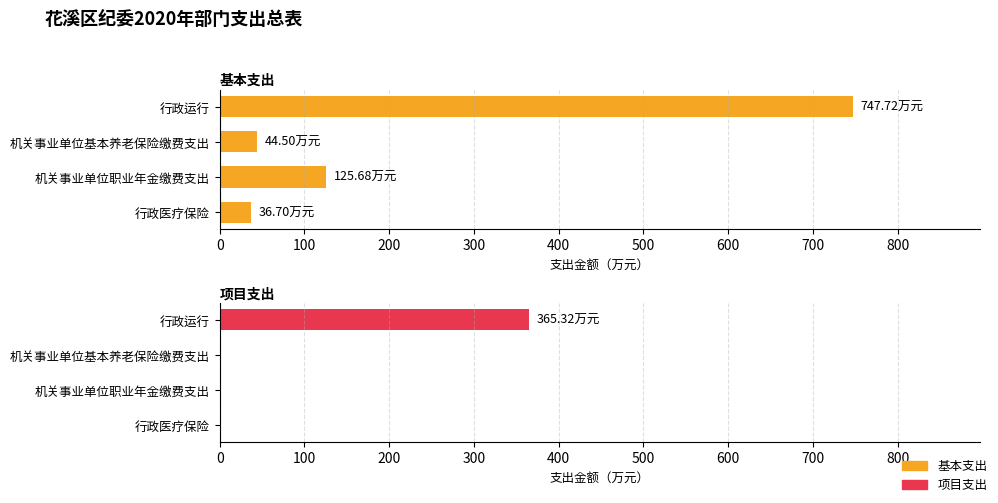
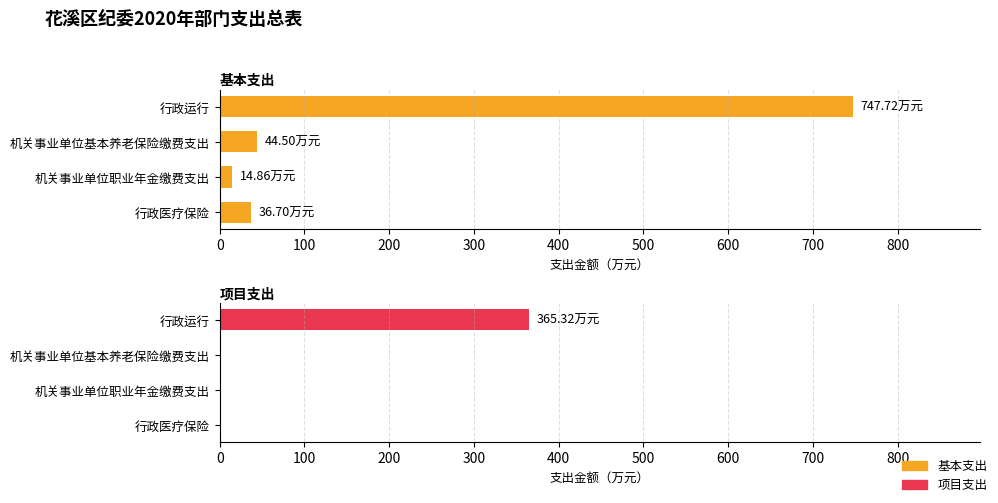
基本支出, 机关事业单位职业年金缴费支出: 125.68 -> 14.86
